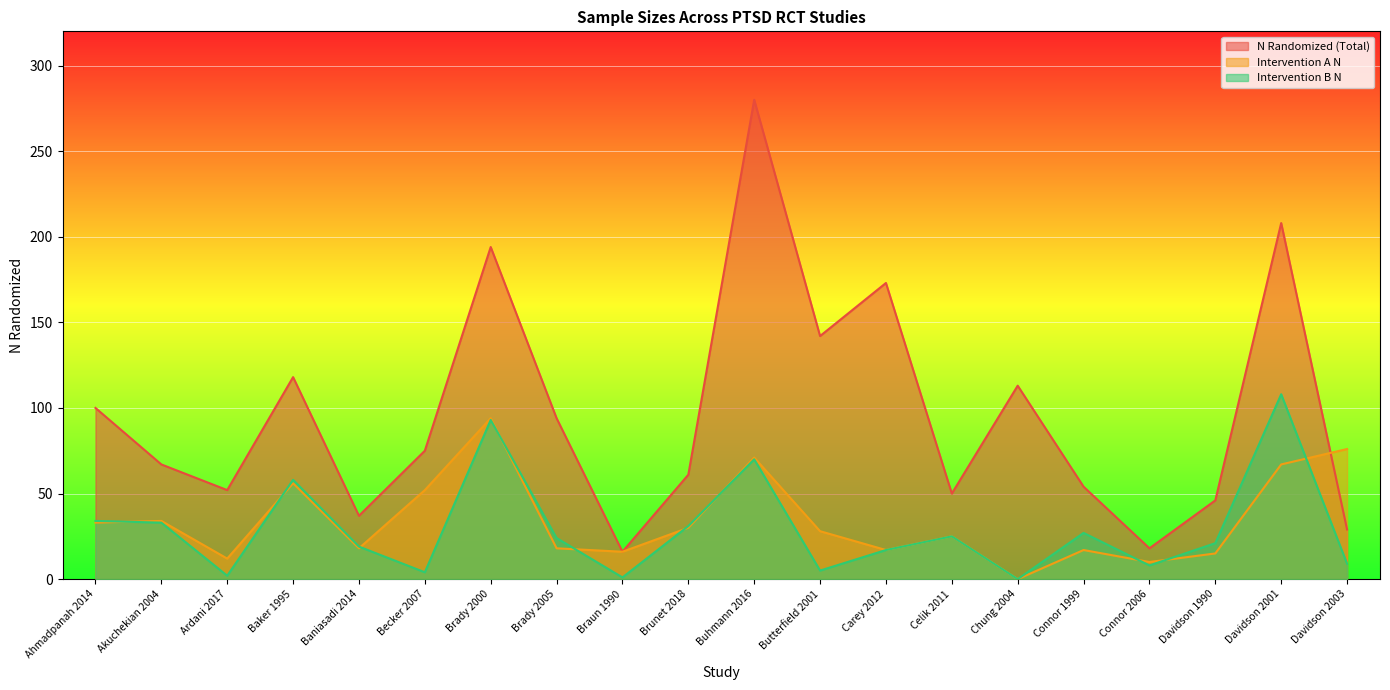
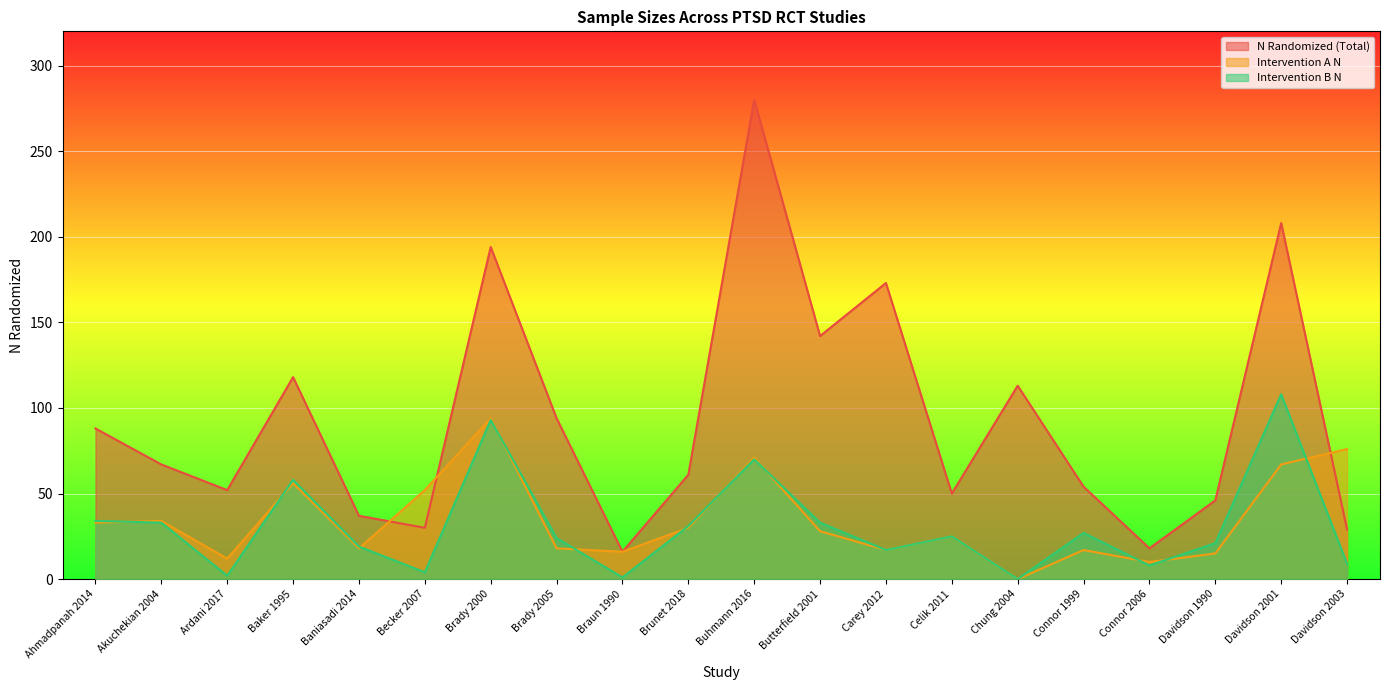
N Randomized (Total), Ahmadpanah 2014: 100 -> 88
N Randomized (Total), Becker 2007: 75 -> 30
Intervention B N, Butterfield 2001: 5 -> 33
